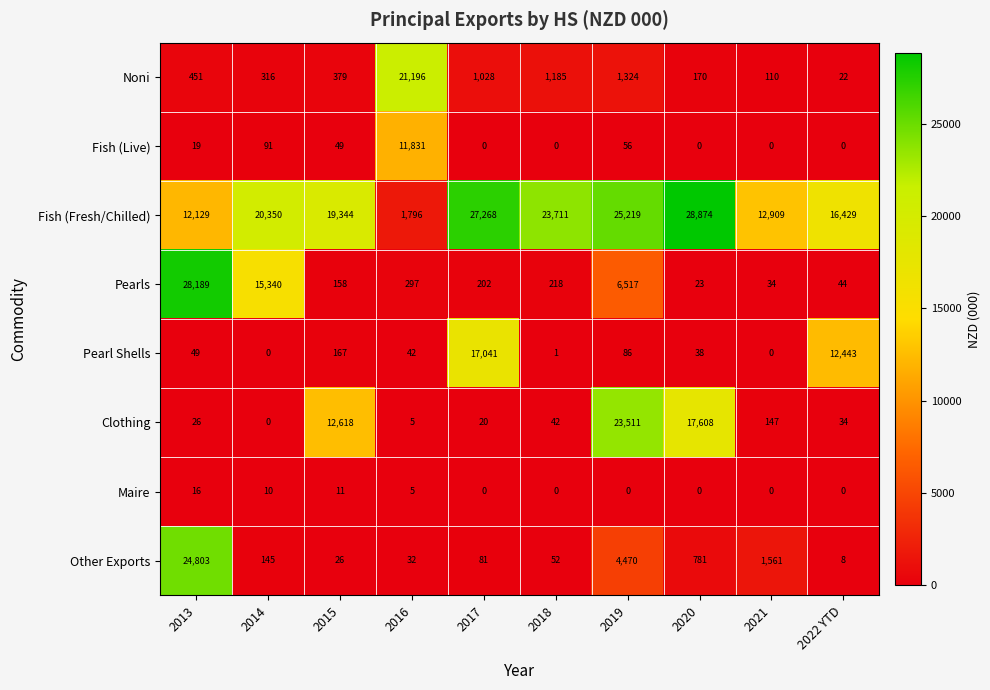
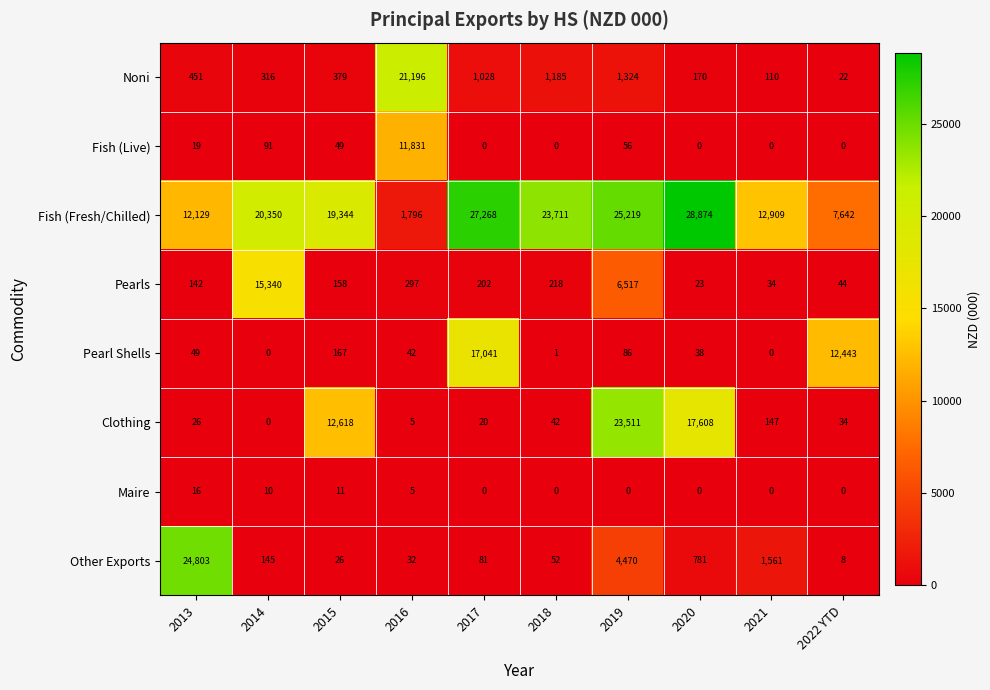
Fish (Fresh/Chilled), 2022 YTD: 16,429 -> 7,642
Pearls, 2013: 28,189 -> 142
